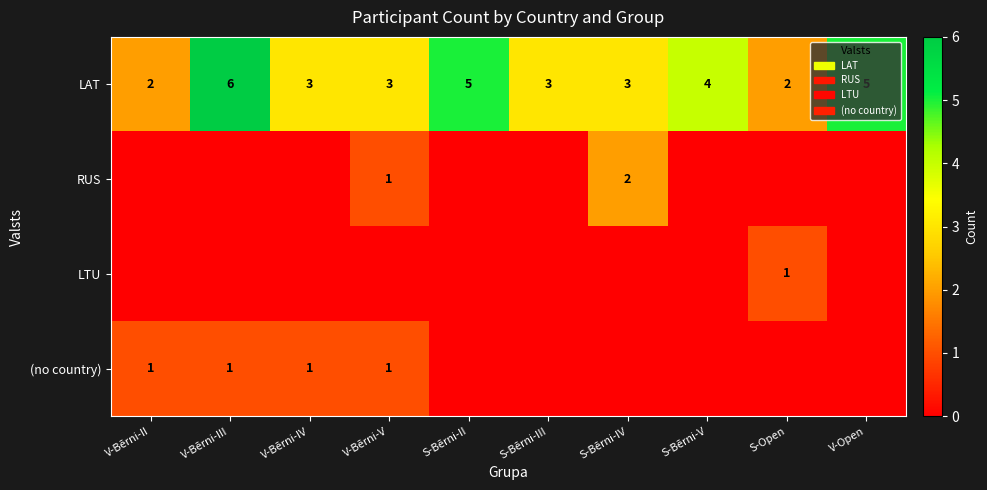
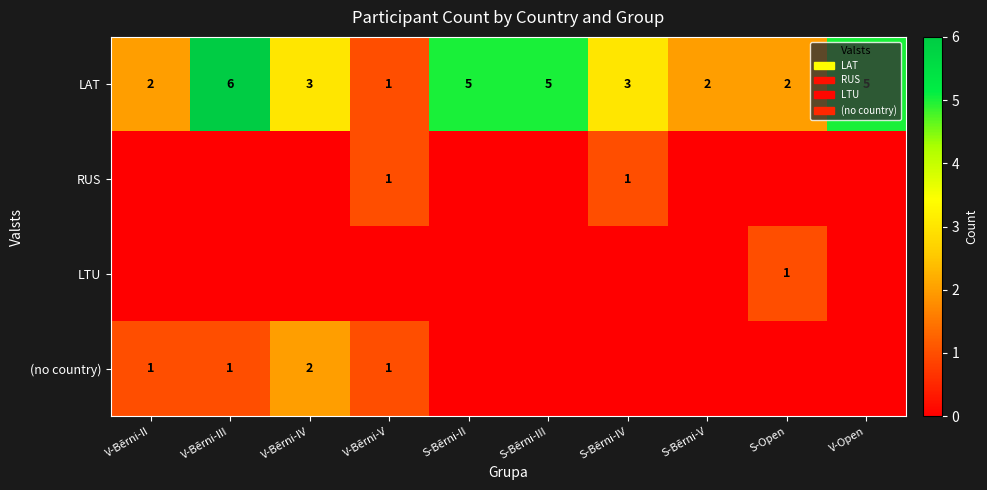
LAT, V-Bērni-V: 3 -> 1
LAT, S-Bērni-III: 3 -> 5
LAT, S-Bērni-V: 4 -> 2
RUS, S-Bērni-IV: 2 -> 1
(no country), V-Bērni-IV: 1 -> 2
